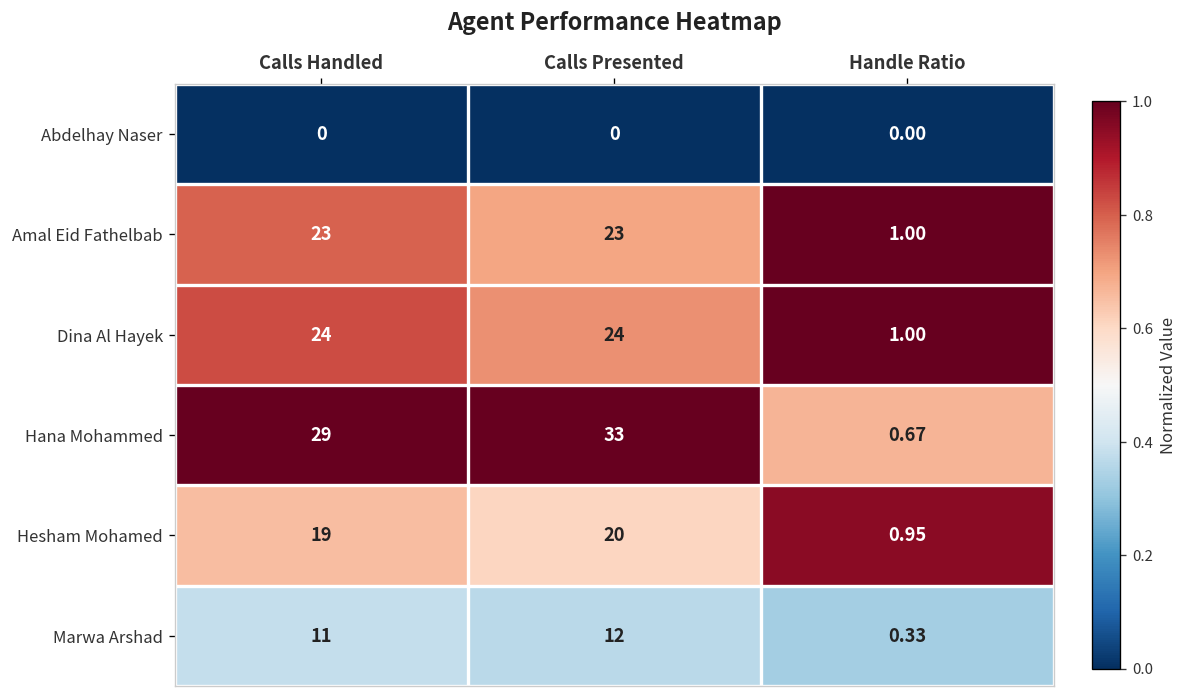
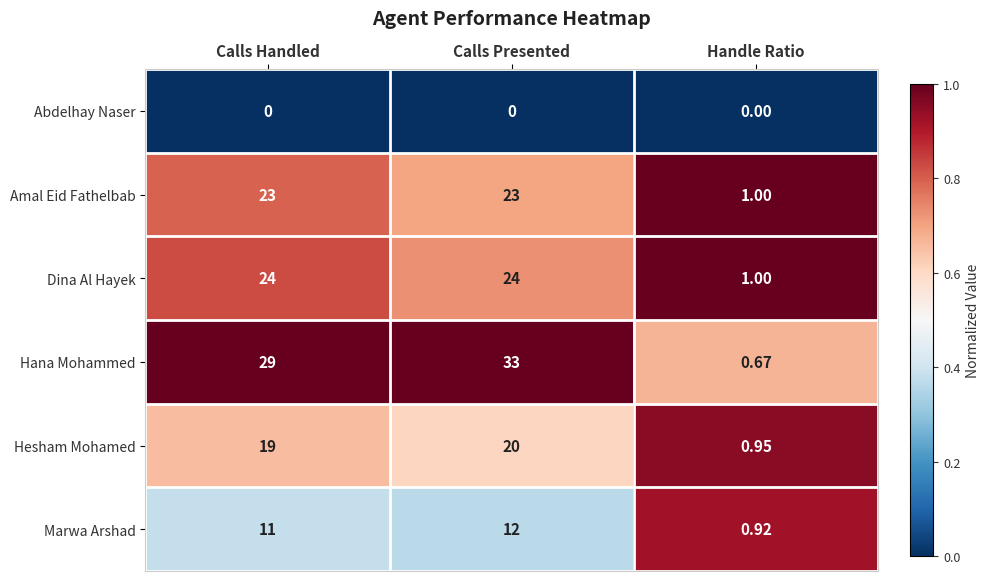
Marwa Arshad, Handle Ratio: 0.33 -> 0.92
